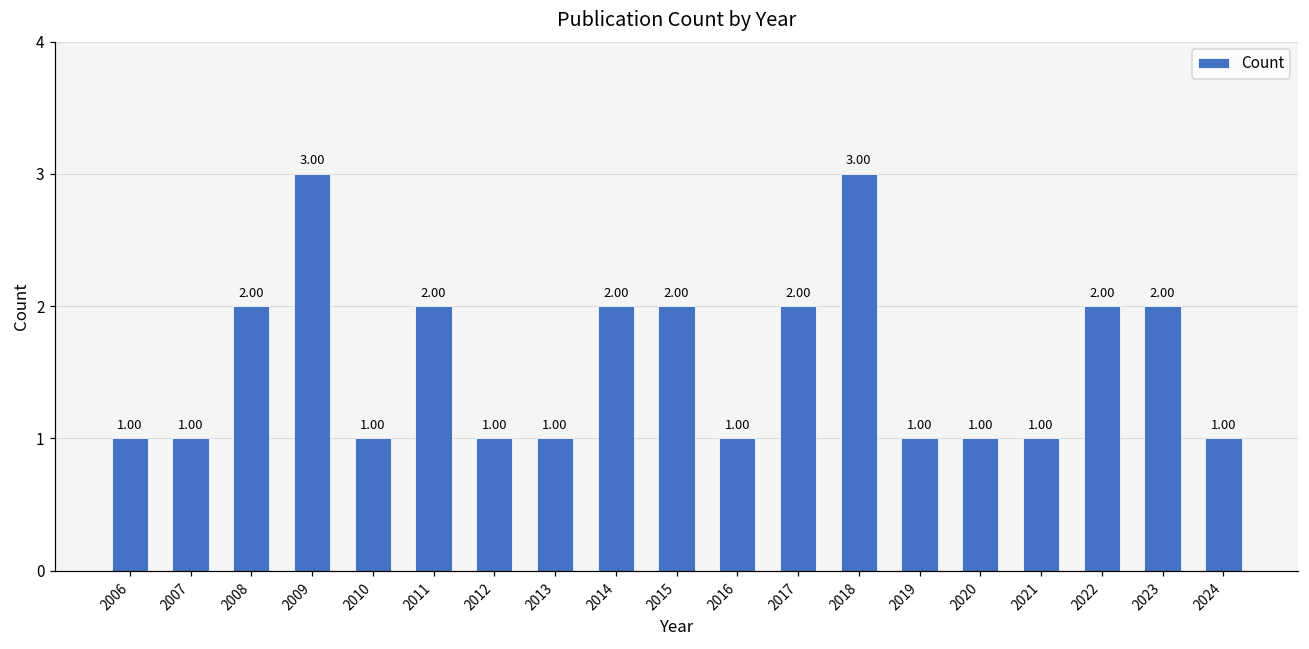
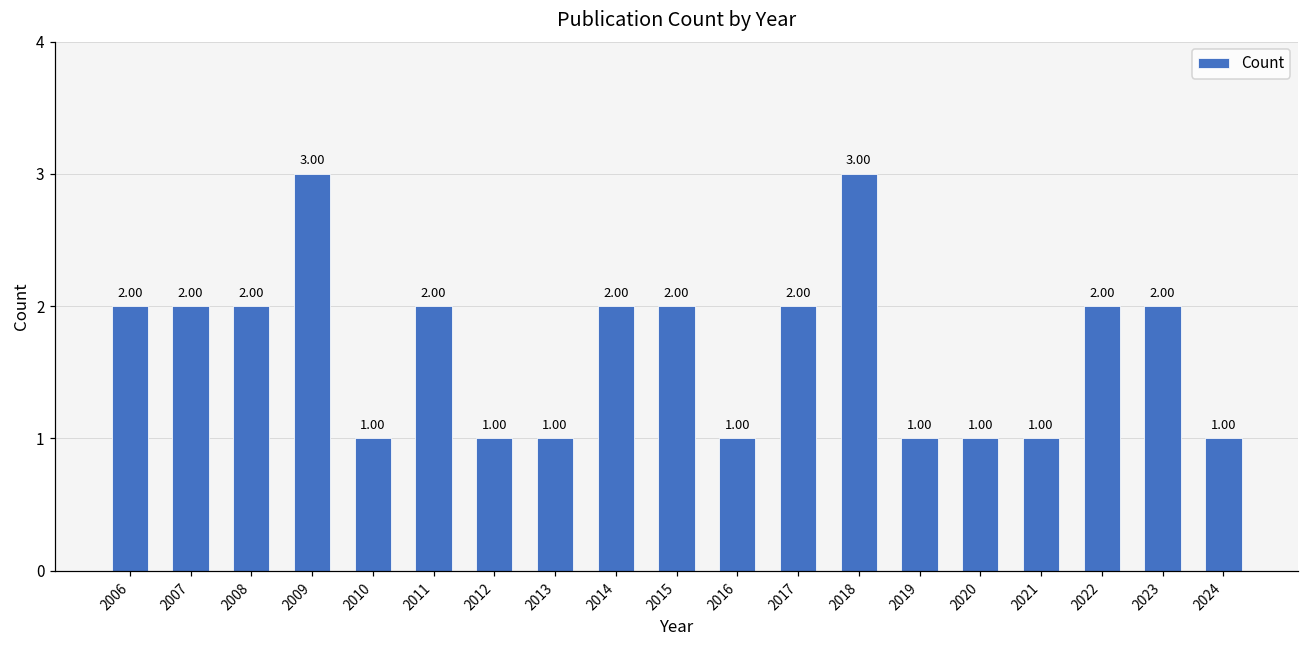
2006: 1.00 -> 2.00
2007: 1.00 -> 2.00
